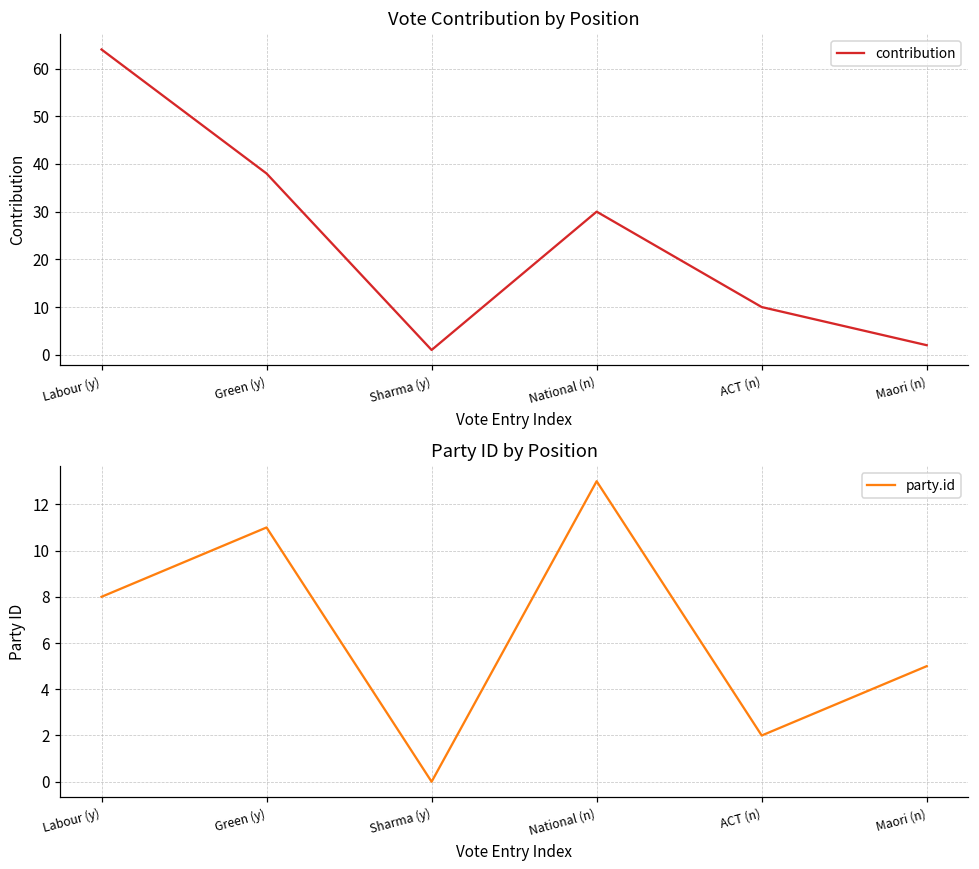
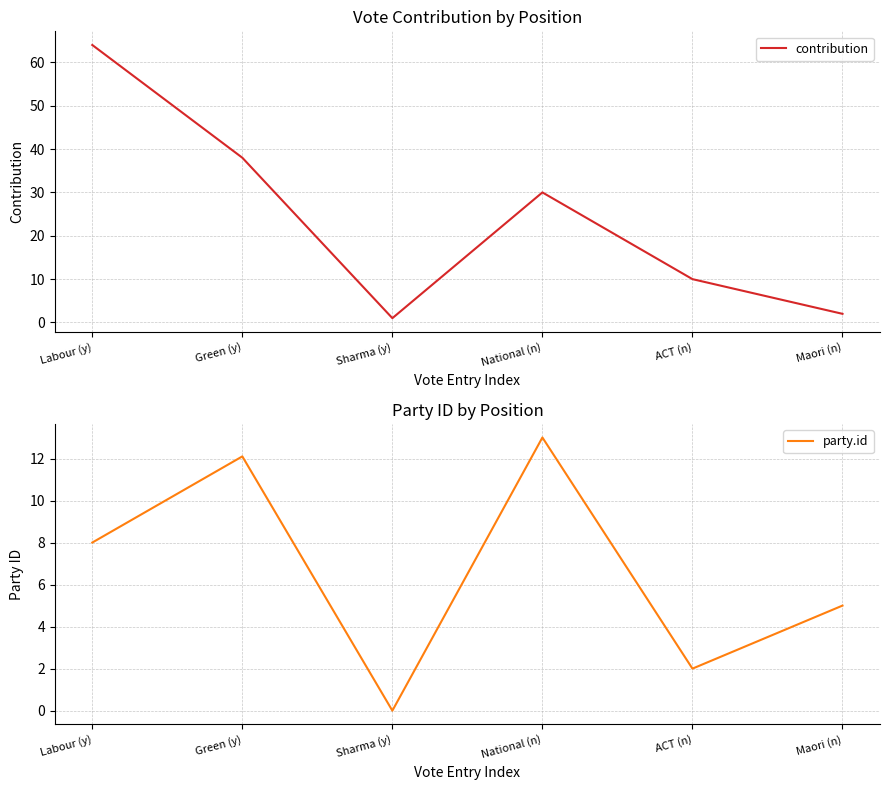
Party ID by Position, Green (y): 11.0 -> 12.1
